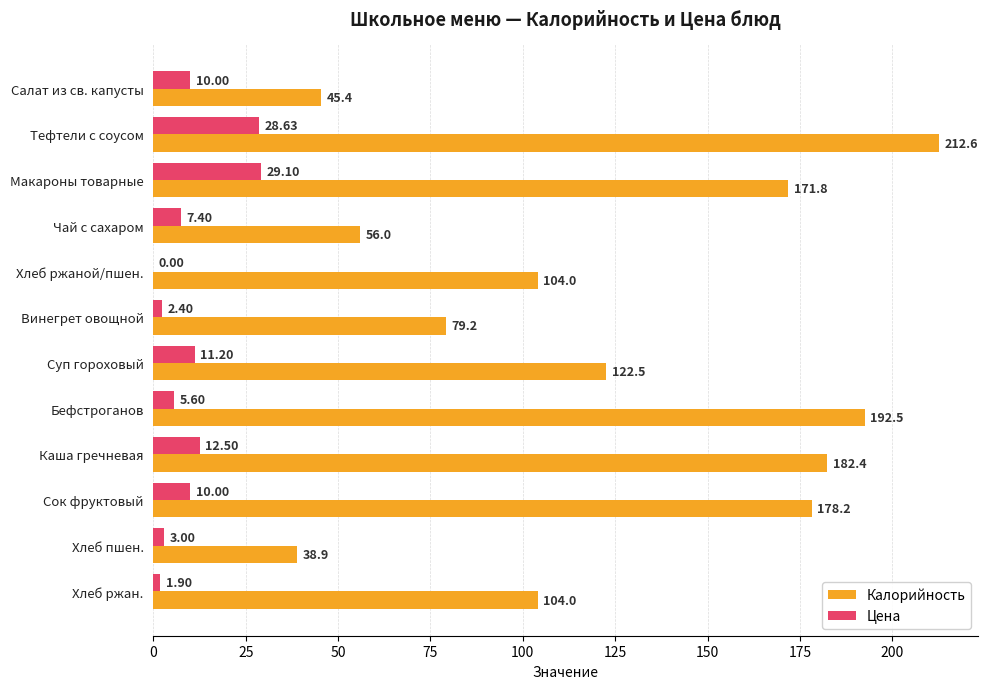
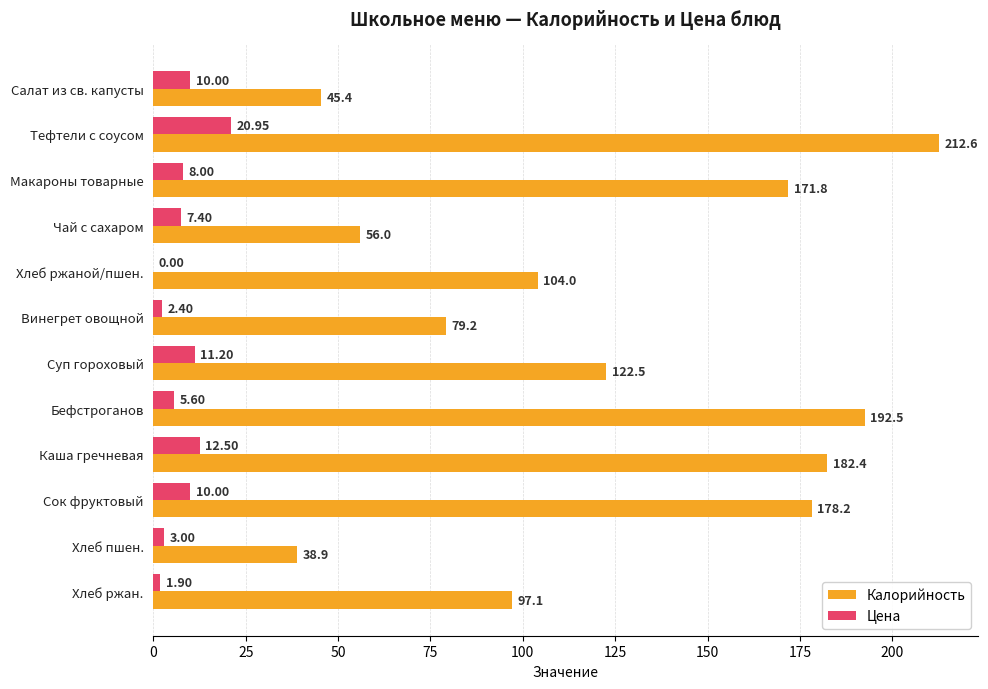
Цена, Тефтели с соусом: 28.63 -> 20.95
Цена, Макароны товарные: 29.10 -> 8.00
Калорийность, Хлеб ржан.: 104.0 -> 97.1
